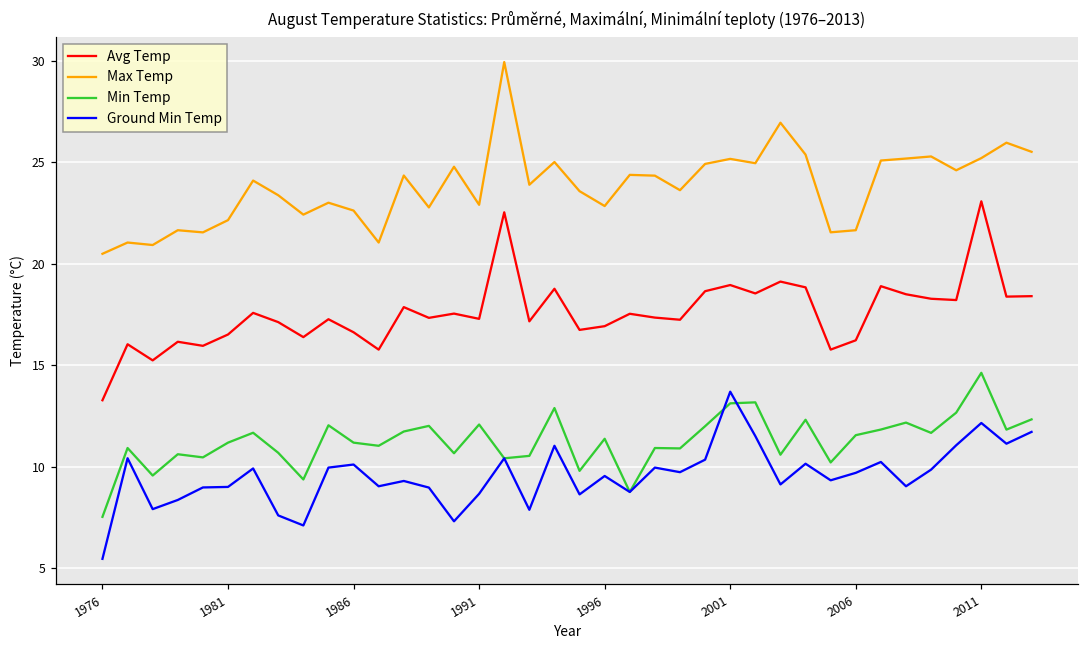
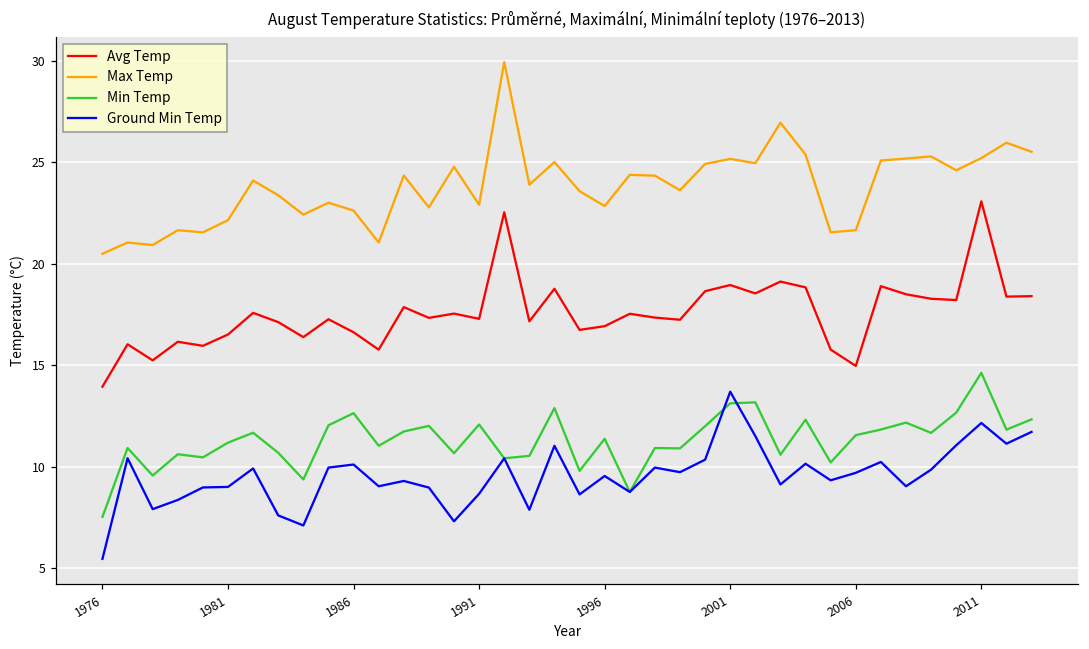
Avg Temp, 1976: 13.3 -> 13.9
Min Temp, 1986: 11.2 -> 12.6
Avg Temp, 2006: 16.2 -> 15.0
